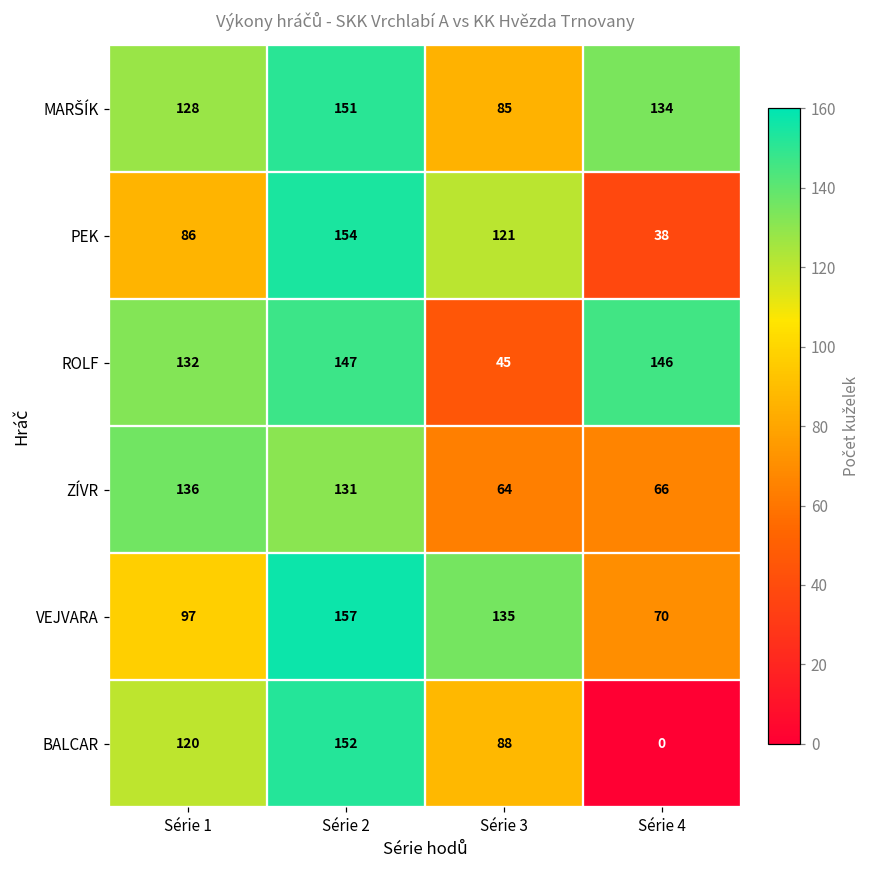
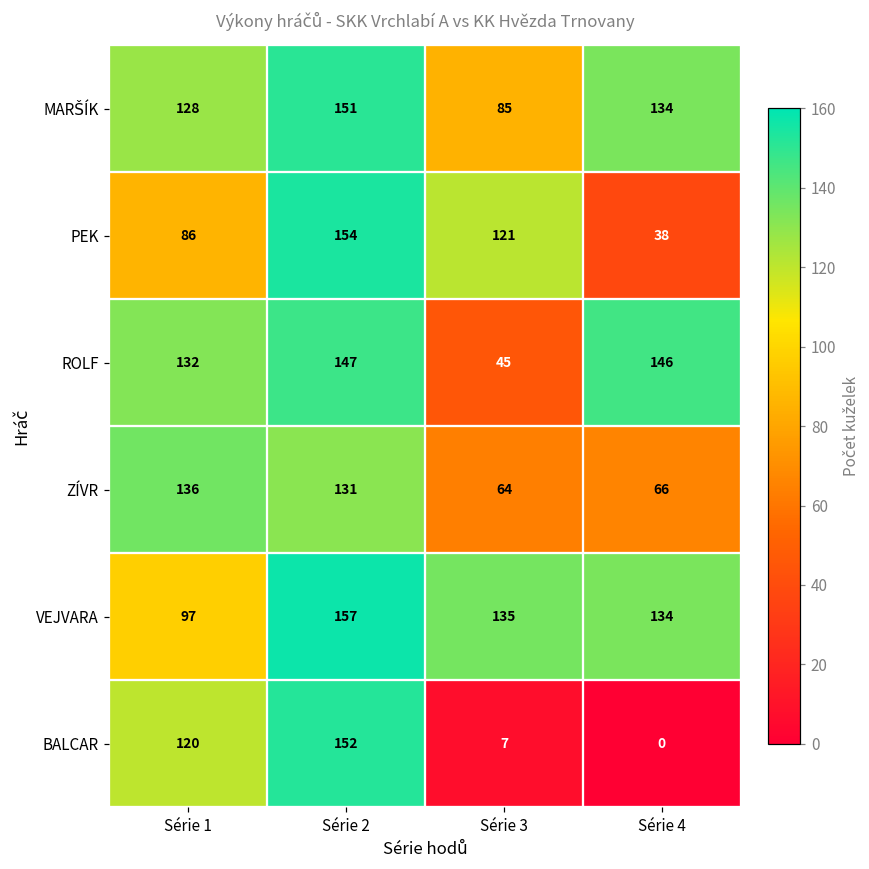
VEJVARA, Série 4: 70 -> 134
BALCAR, Série 3: 88 -> 7
